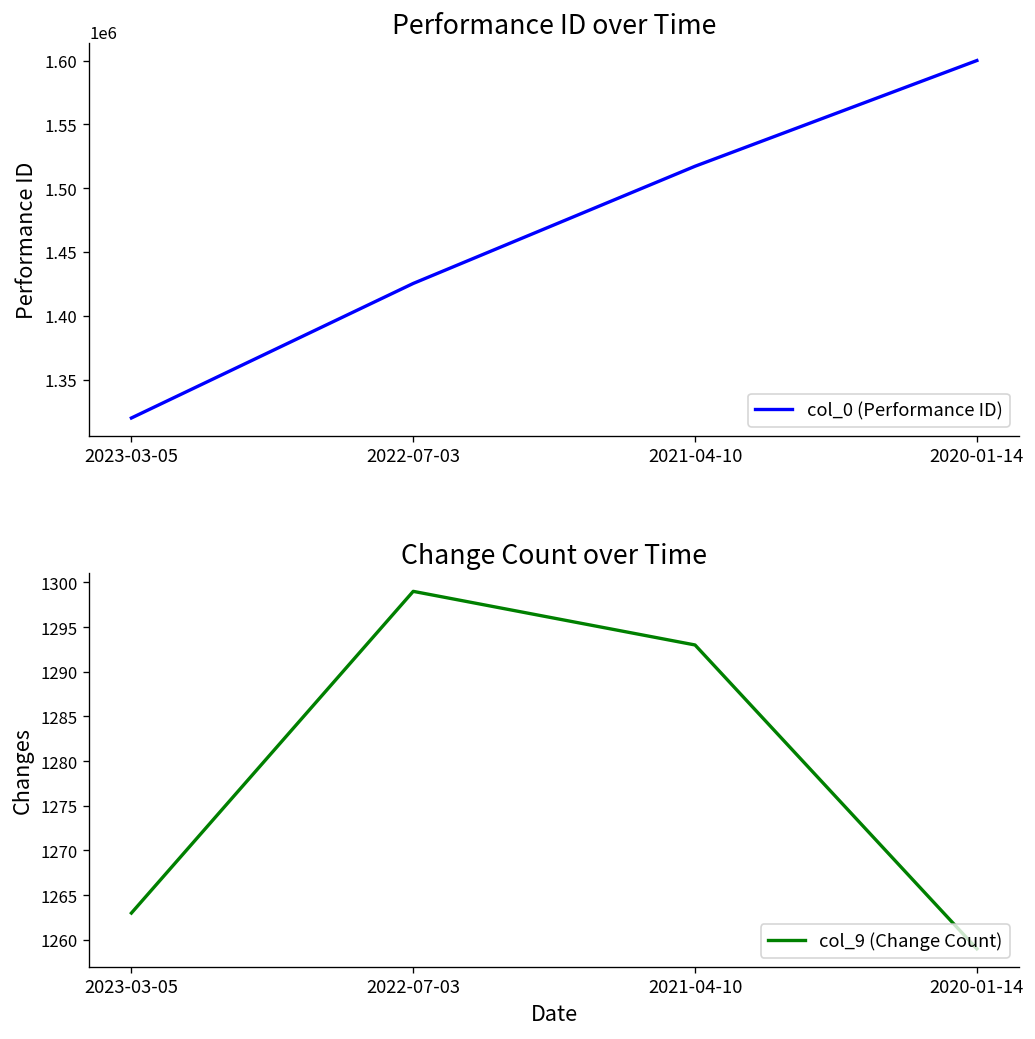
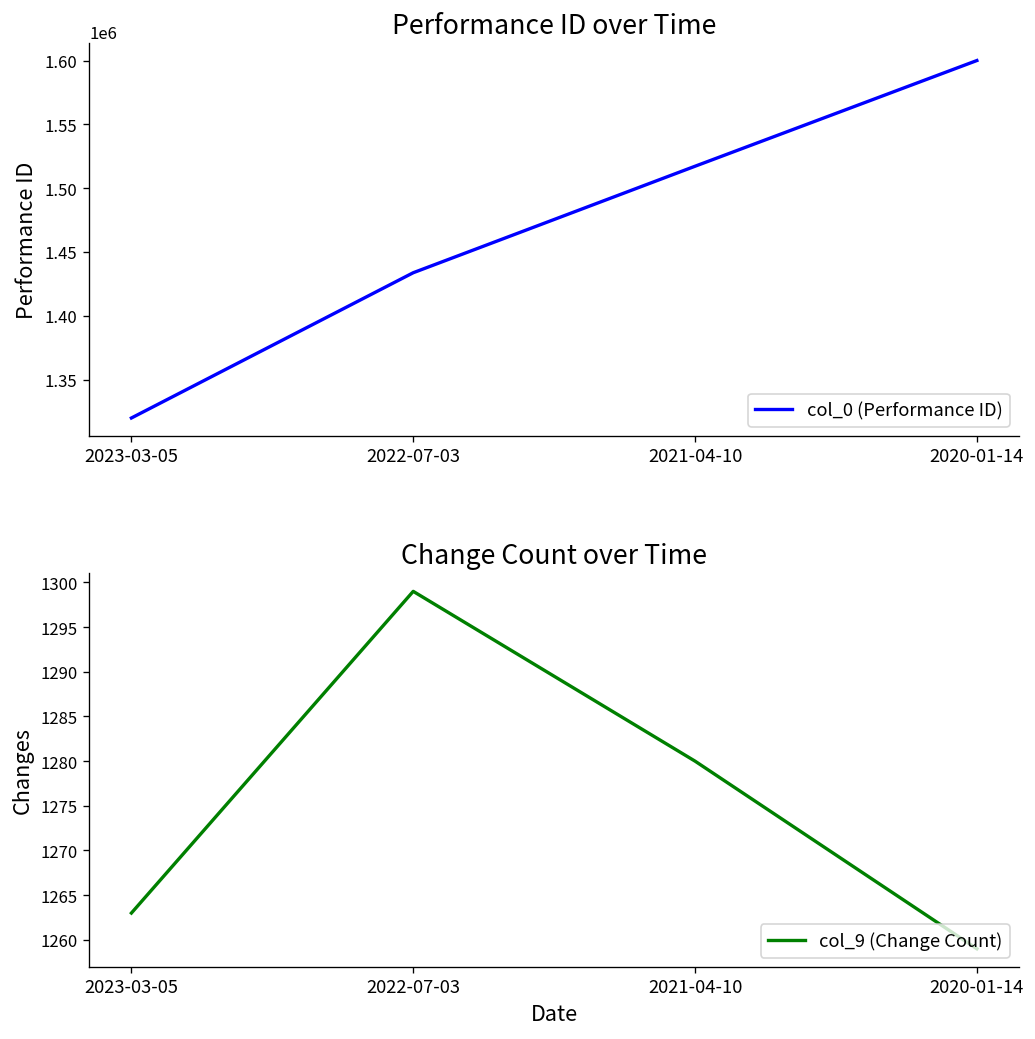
Performance ID over Time, 2022-07-03: 1425000 -> 1434000
Change Count over Time, 2021-04-10: 1293 -> 1280
